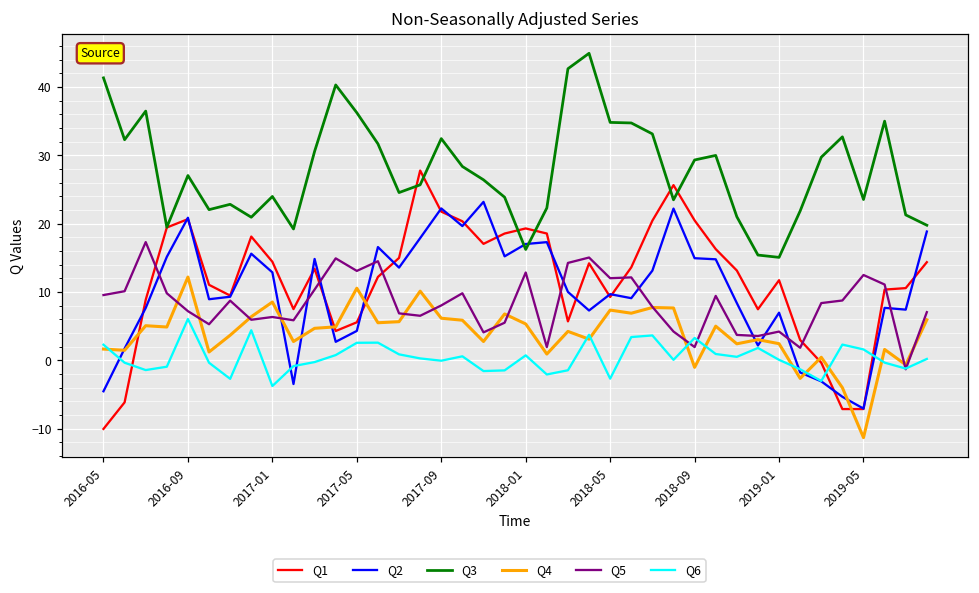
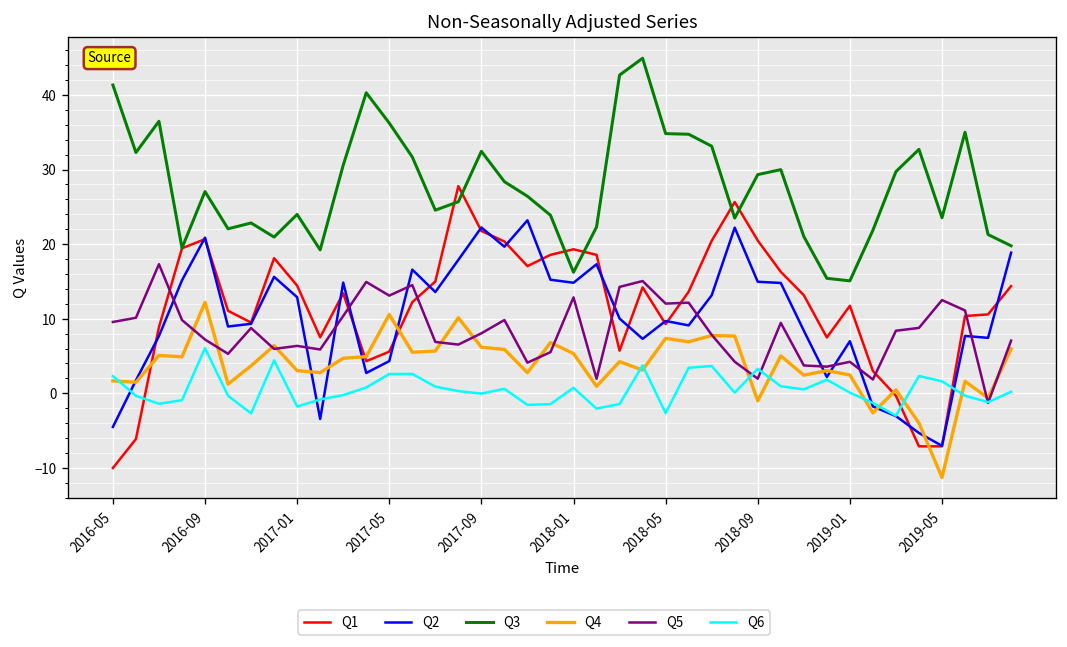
Q4, 2017-01: 9 -> 3
Q6, 2017-01: -4 -> -2
Q2, 2018-01: 17 -> 15
